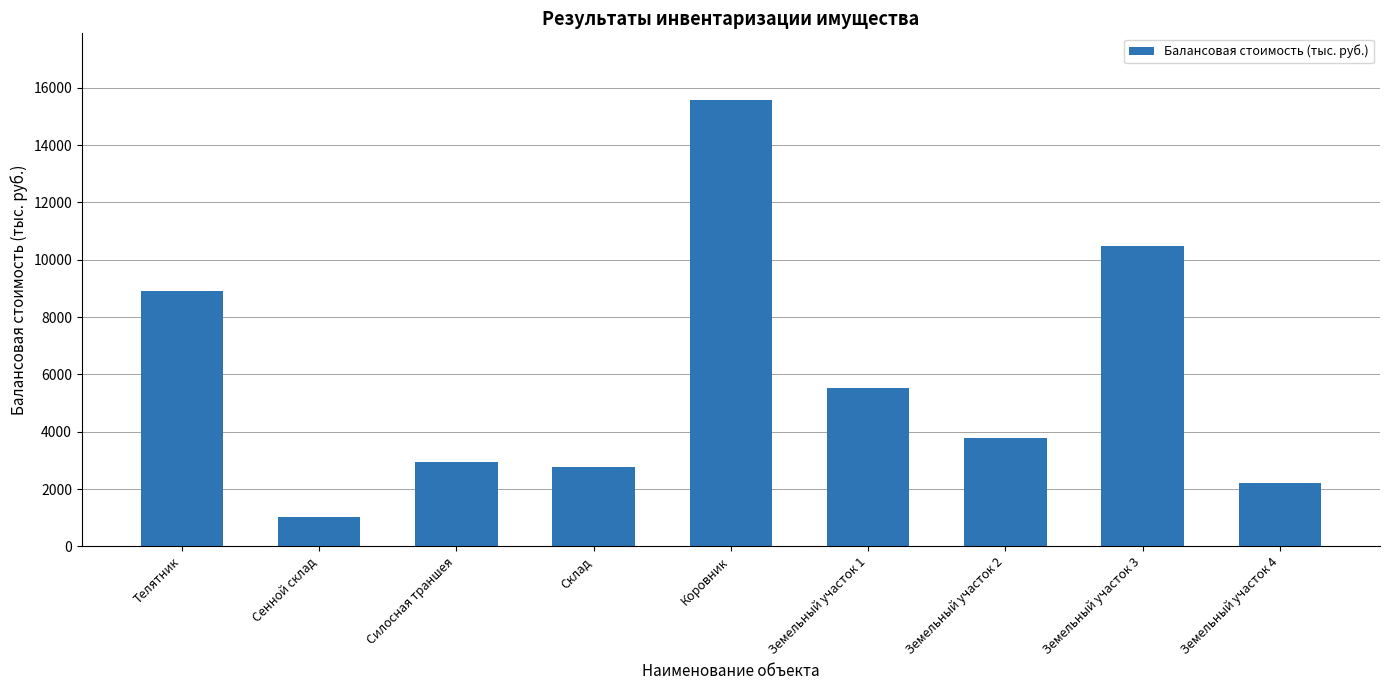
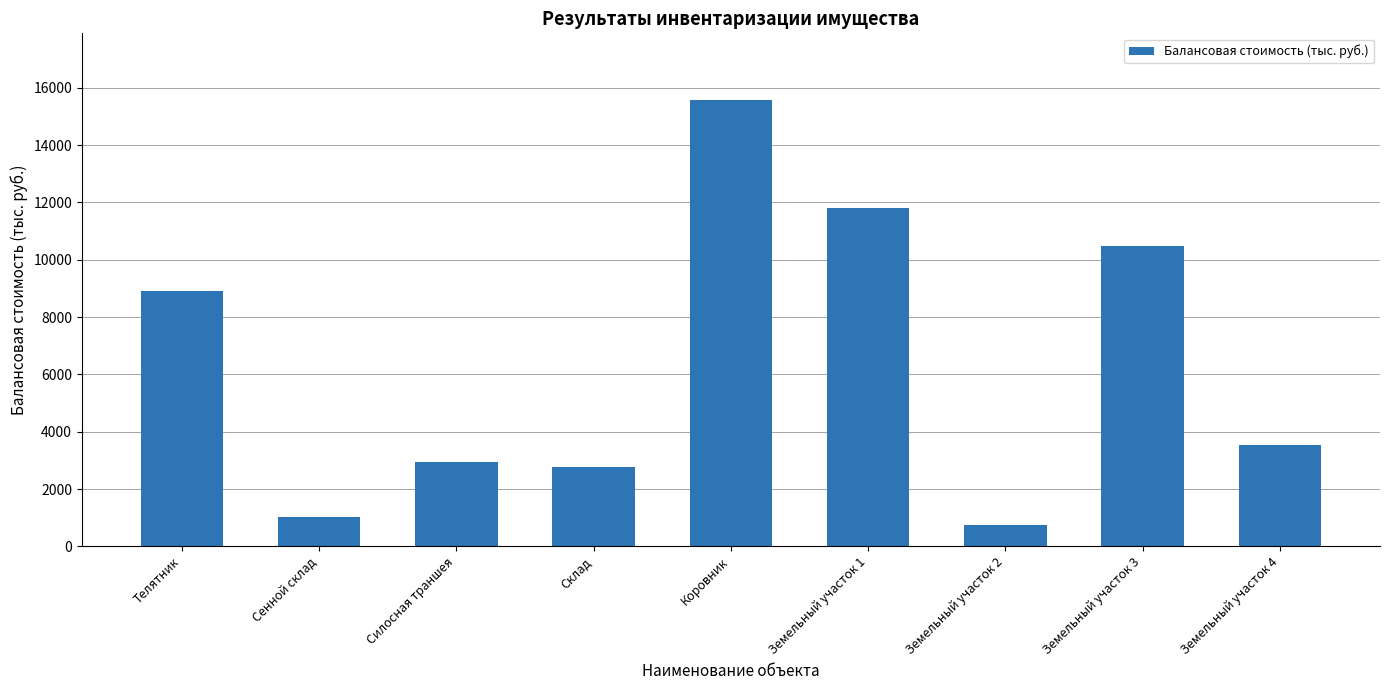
Земельный участок 1: 5500 -> 11800
Земельный участок 2: 3800 -> 800
Земельный участок 4: 2200 -> 3500
